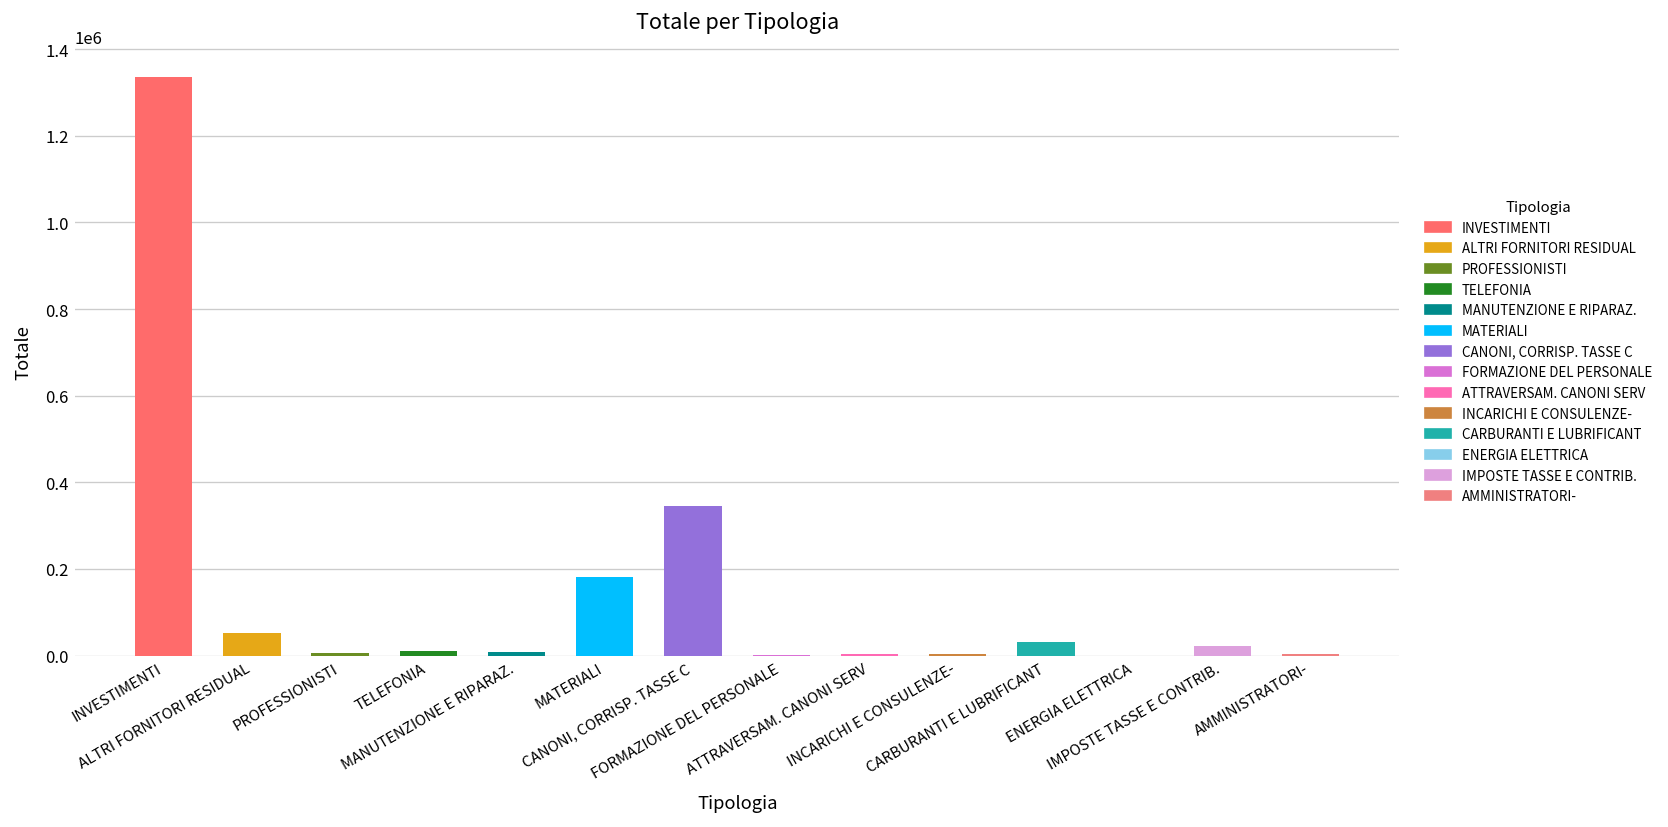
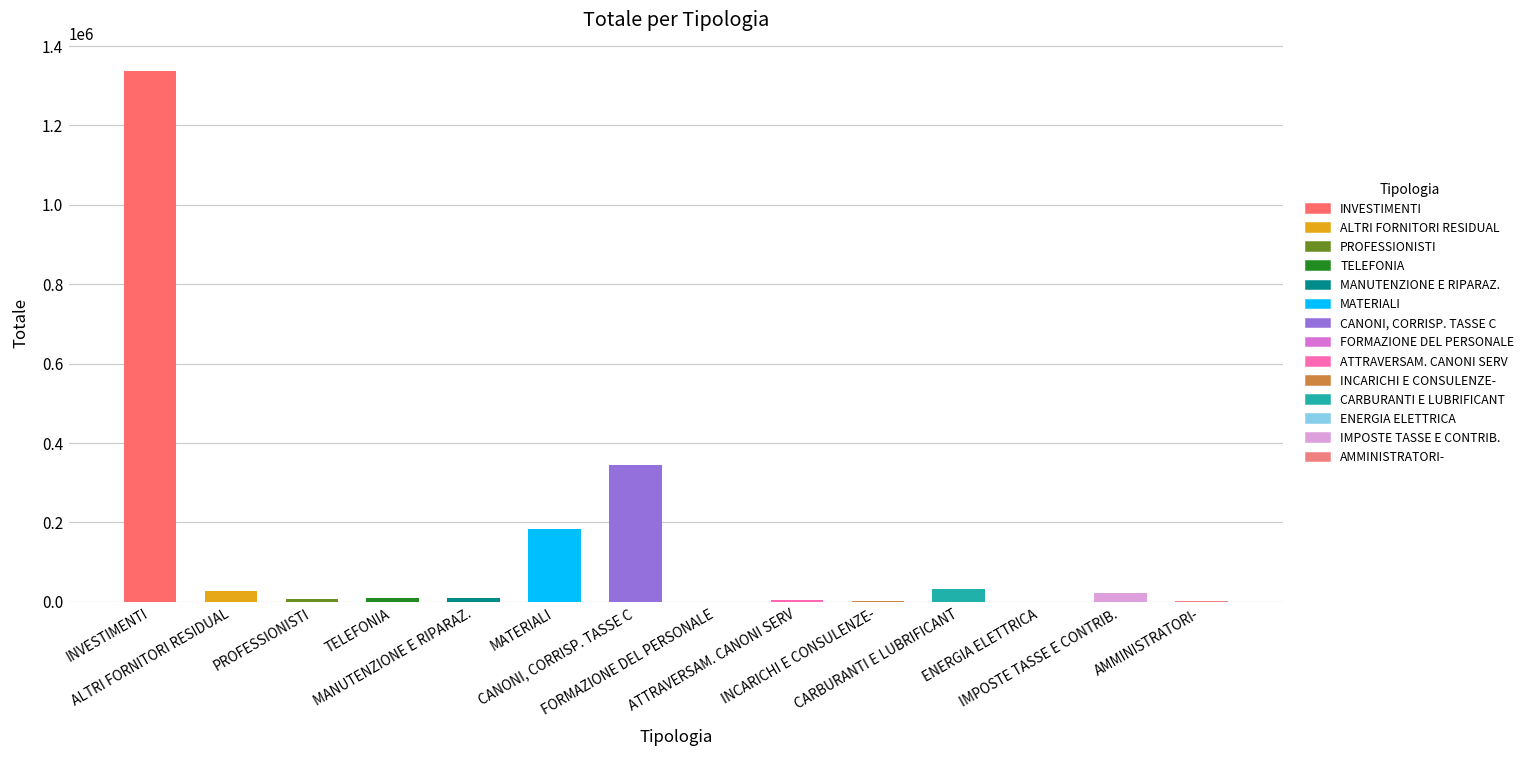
ALTRI FORNITORI RESIDUAL: 50000 -> 30000
